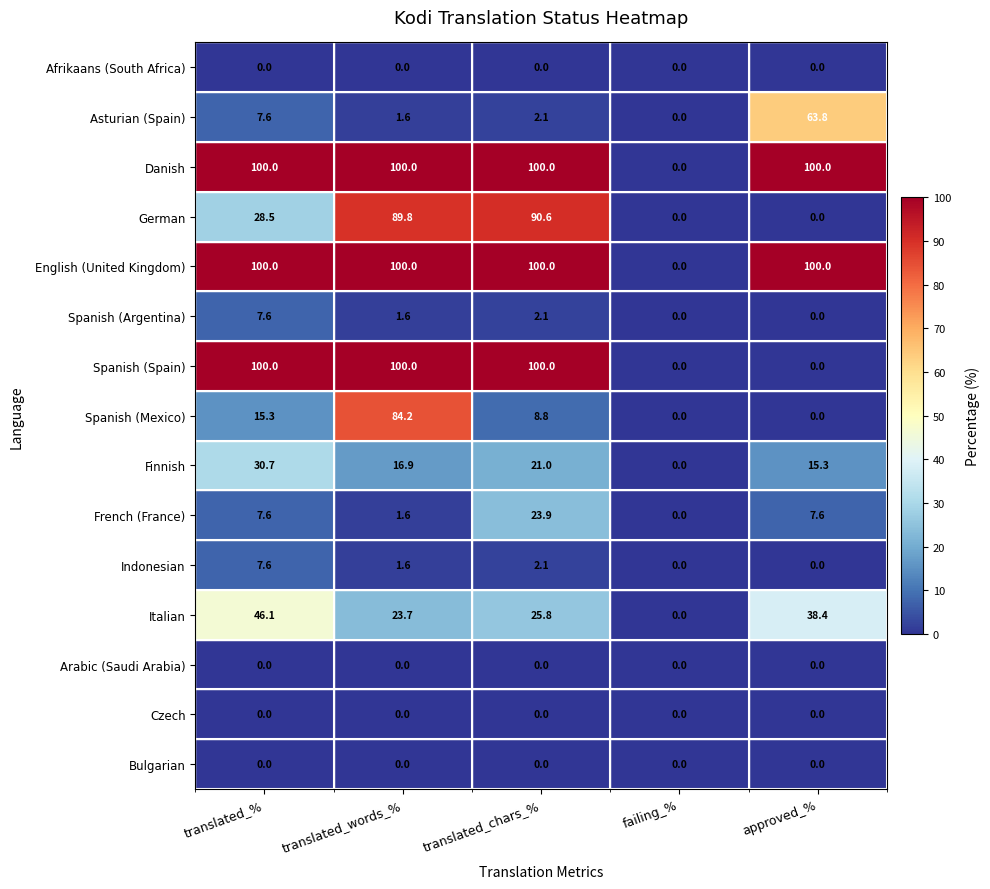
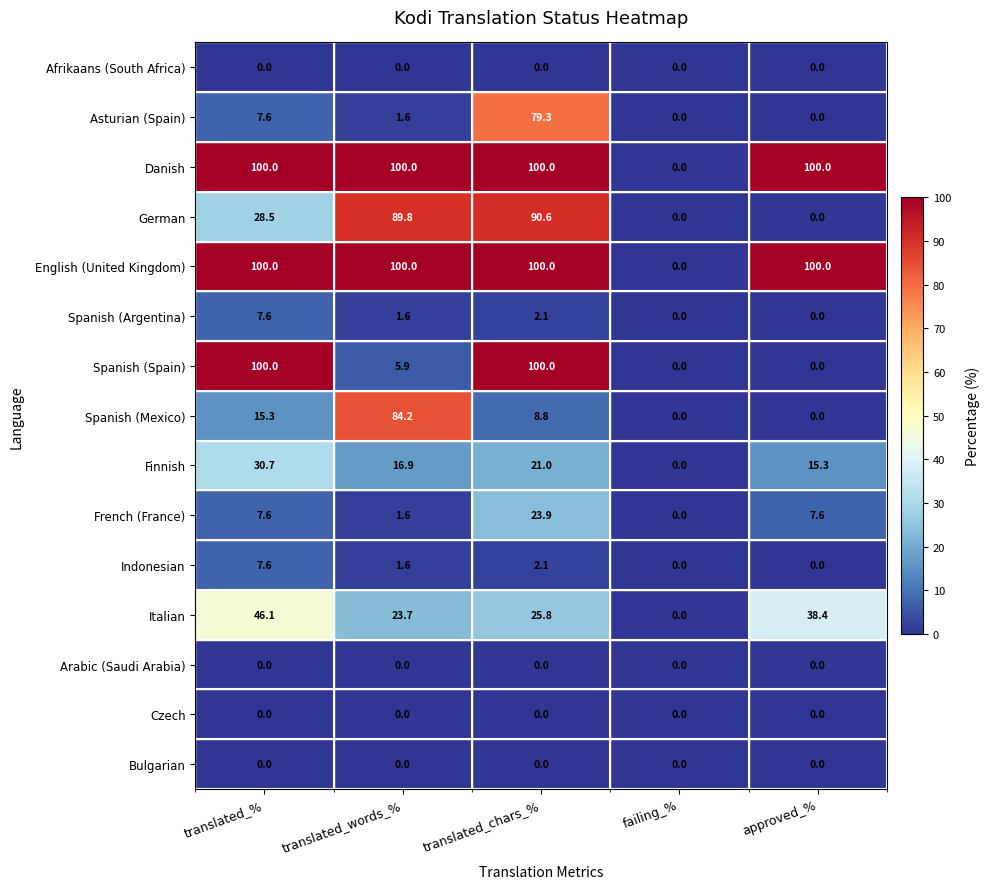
Asturian (Spain), translated_chars_%: 2.1 -> 79.3
Asturian (Spain), approved_%: 63.8 -> 0.0
Spanish (Spain), translated_words_%: 100.0 -> 5.9
